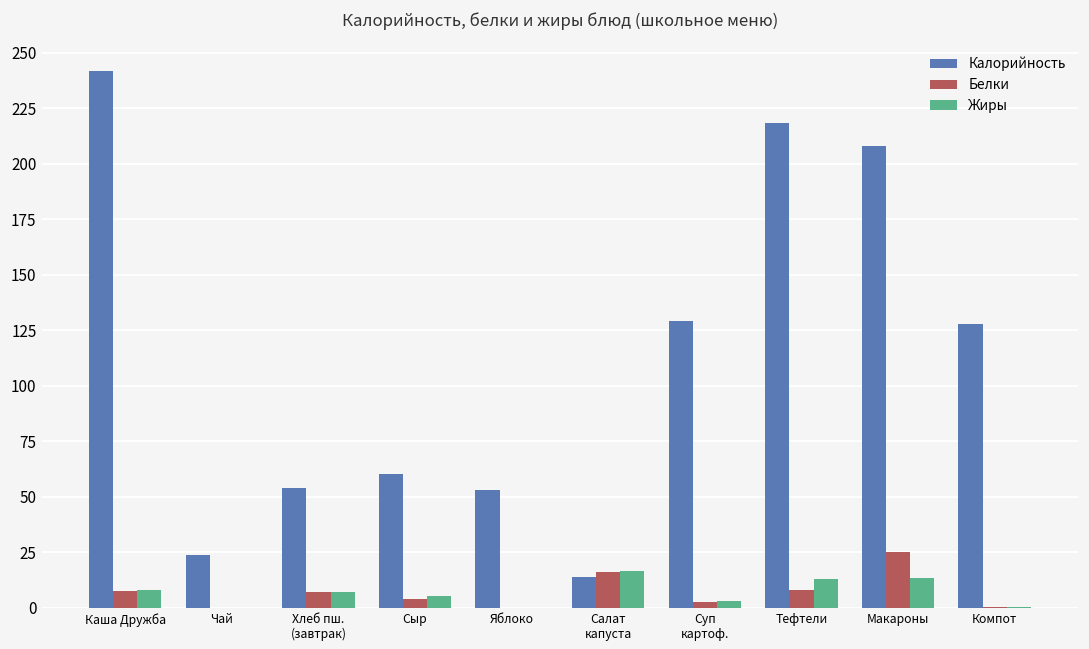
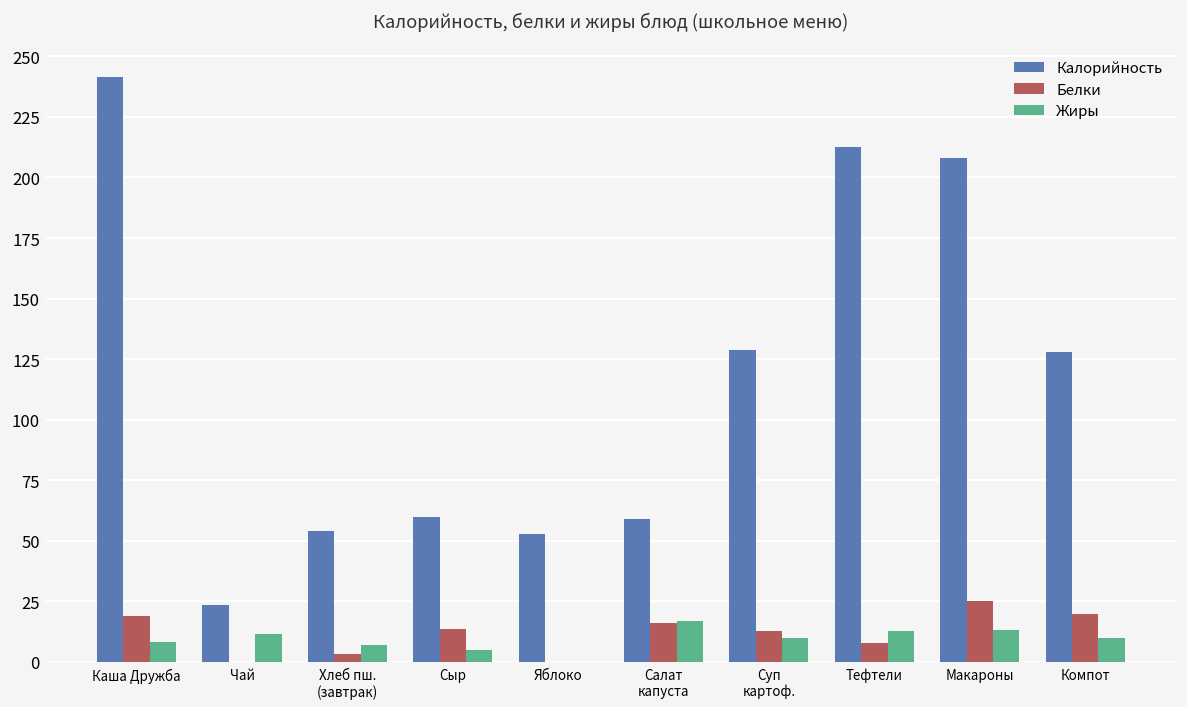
Белки, Каша Дружба: 8 -> 19
Жиры, Чай: 0 -> 12
Белки, Хлеб пш. (завтрак): 7 -> 3
Белки, Сыр: 4 -> 13
Калорийность, Салат капуста: 14 -> 59
Белки, Суп картоф.: 2 -> 13
Жиры, Суп картоф.: 3 -> 10
Калорийность, Тефтели: 218 -> 213
Белки, Компот: 0 -> 20
Жиры, Компот: 0 -> 10
